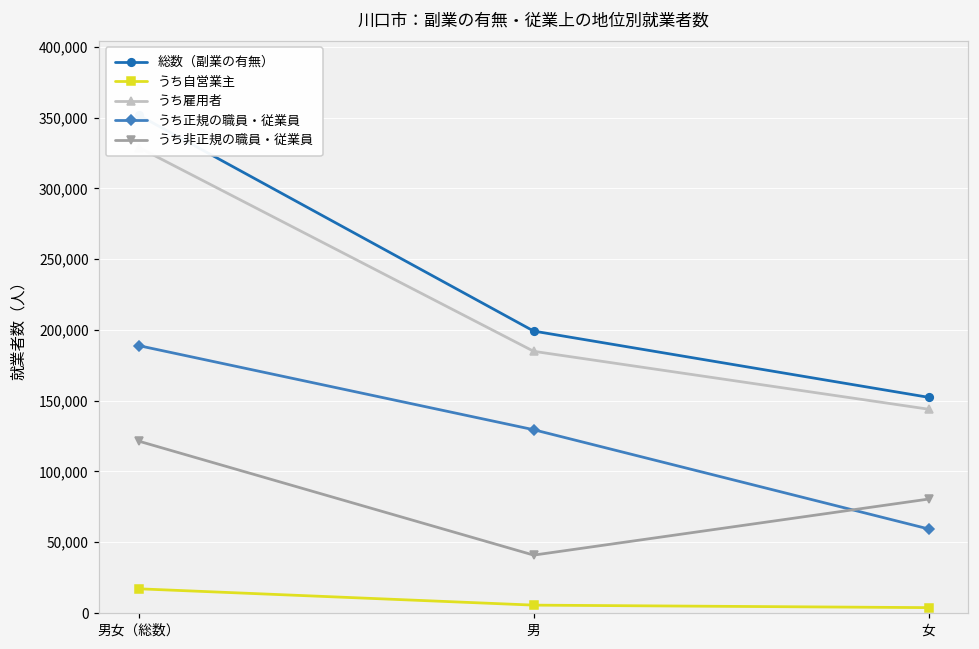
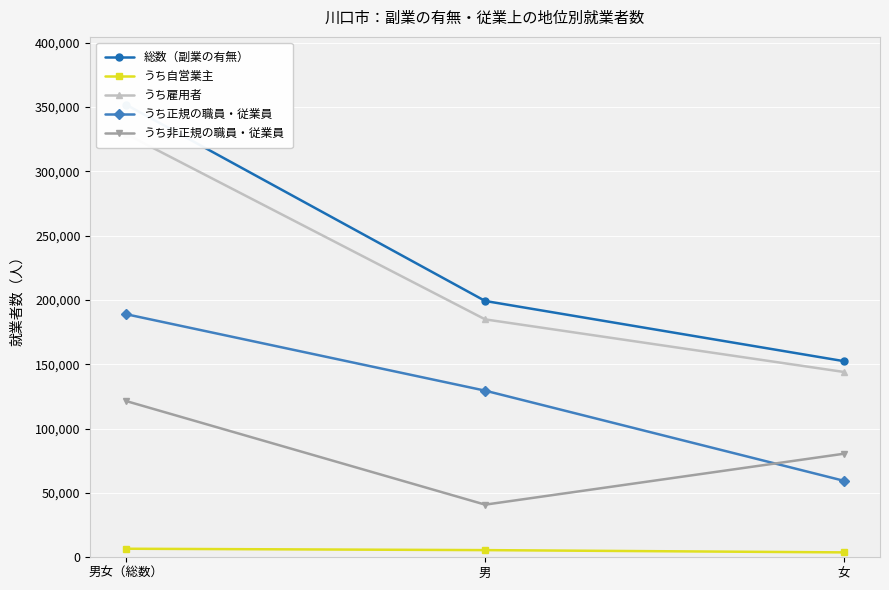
うち自営業主, 男女（総数）: 17,000 -> 7,000
